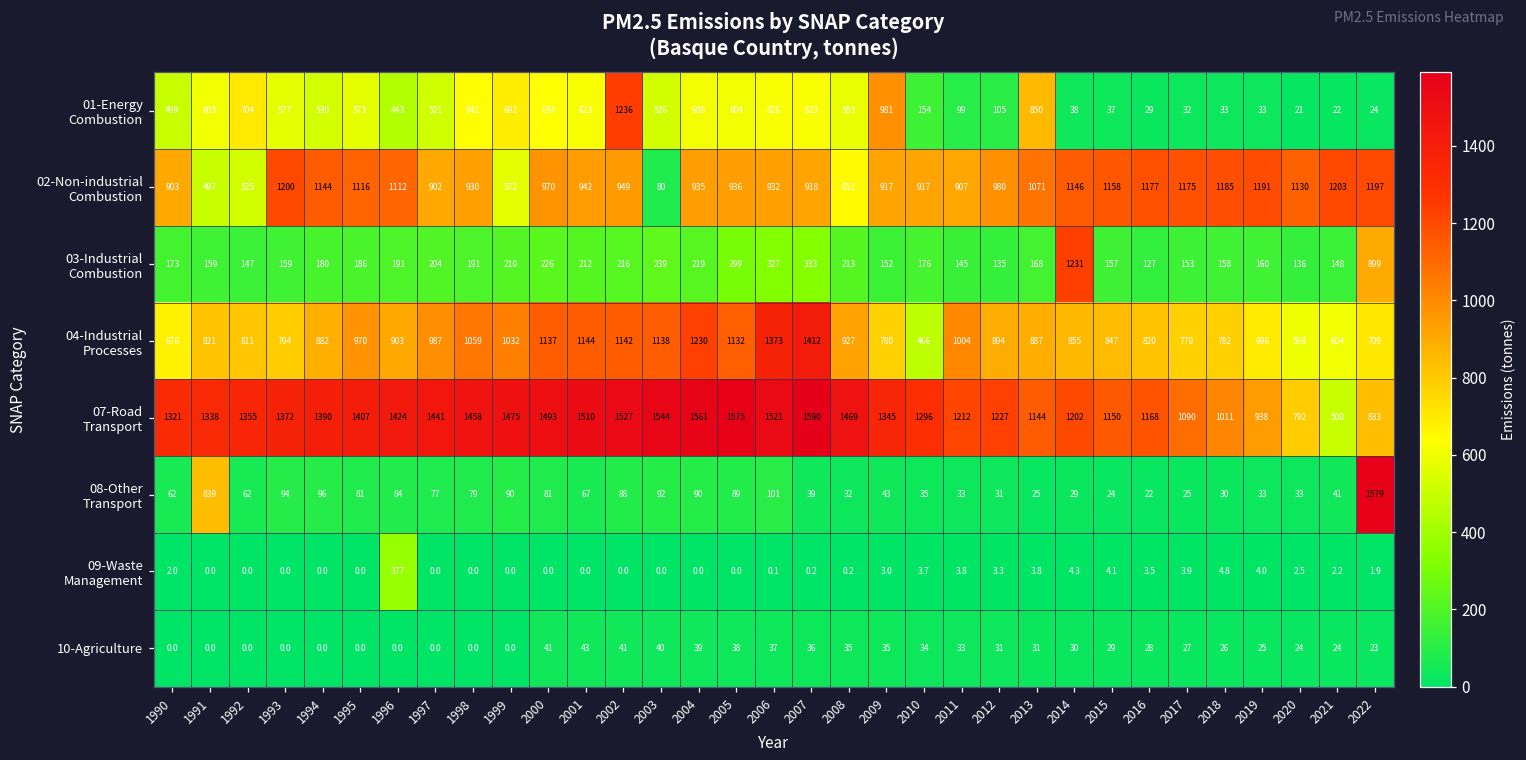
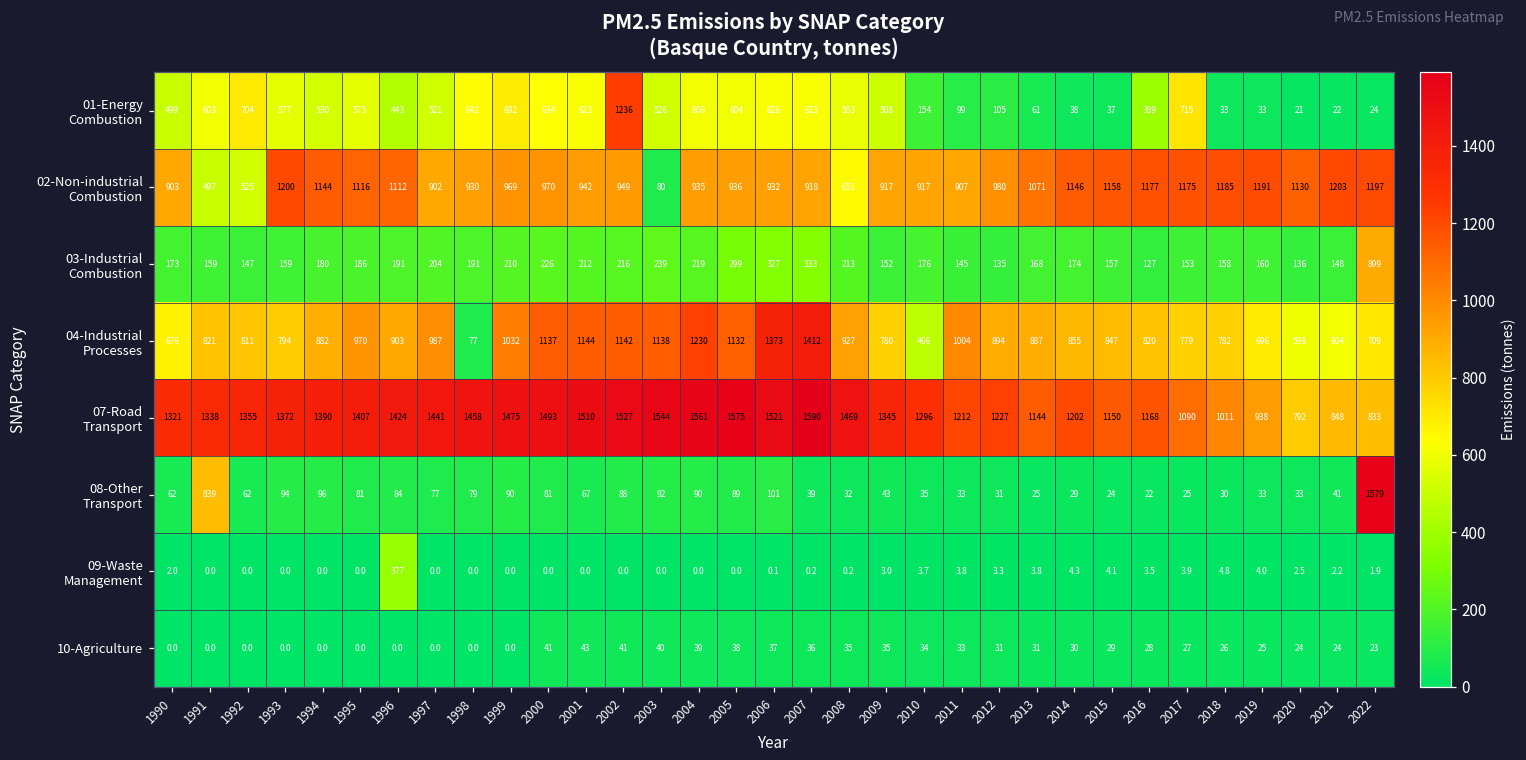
01-Energy Combustion, 2009: 981 -> 508
01-Energy Combustion, 2013: 850 -> 61
01-Energy Combustion, 2016: 29 -> 389
01-Energy Combustion, 2017: 32 -> 715
02-Non-industrial Combustion, 1999: 572 -> 969
03-Industrial Combustion, 2014: 1231 -> 174
04-Industrial Processes, 1998: 1059 -> 77
07-Road Transport, 2021: 500 -> 848
